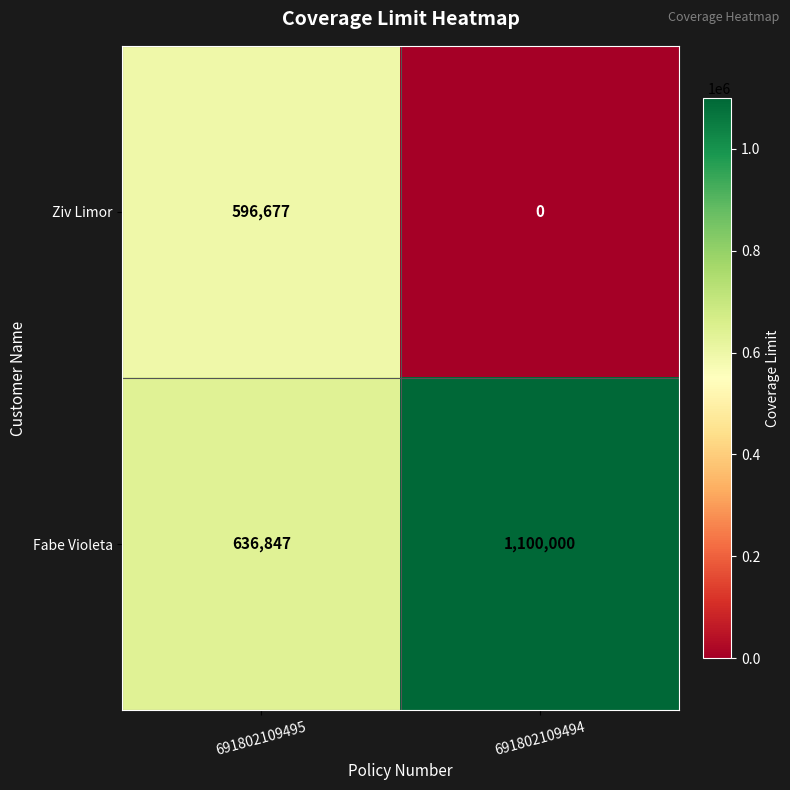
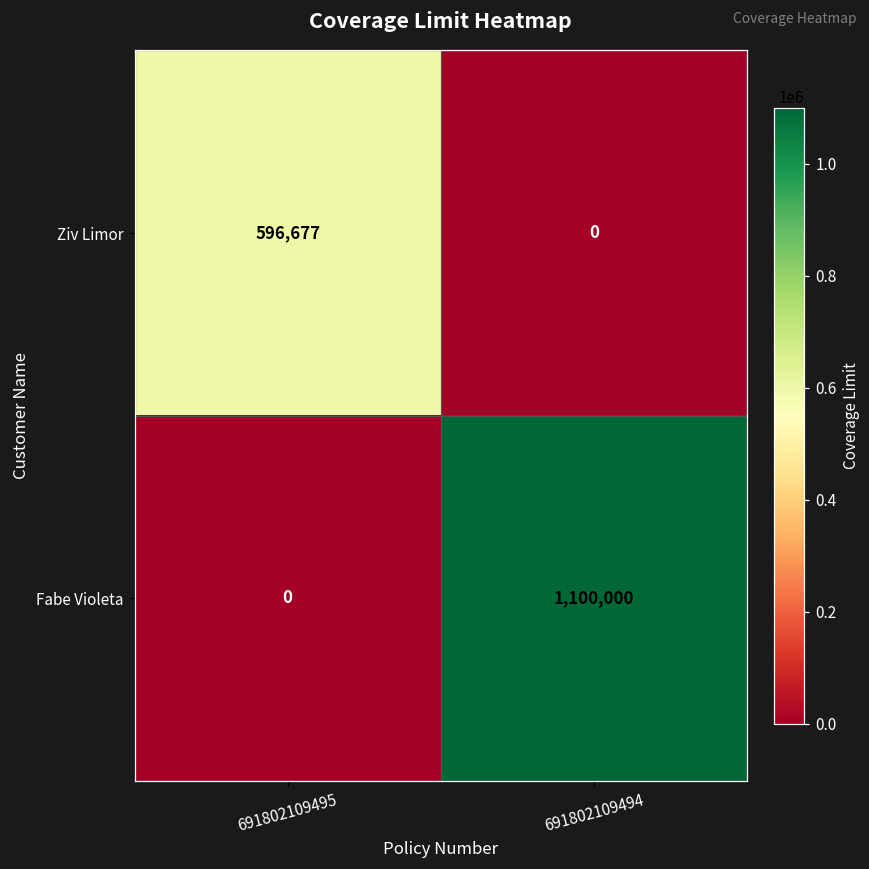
Fabe Violeta, 691802109495: 636,847 -> 0
